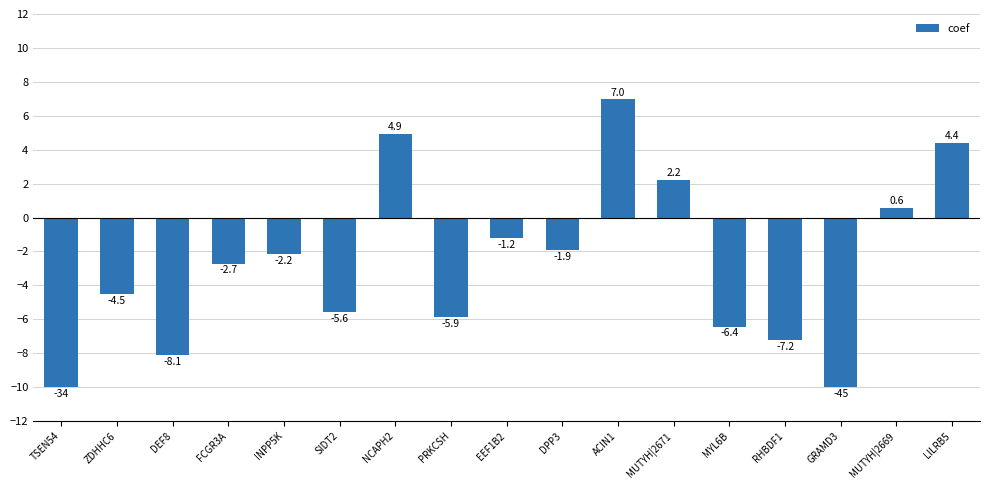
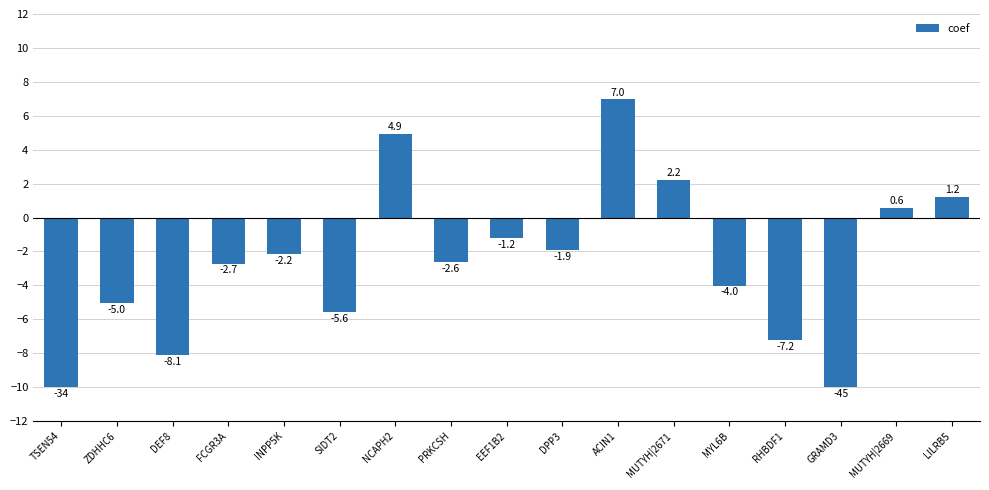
ZDHHC6: -4.5 -> -5.0
PRKCSH: -5.9 -> -2.6
MYL6B: -6.4 -> -4.0
LILRB5: 4.4 -> 1.2
